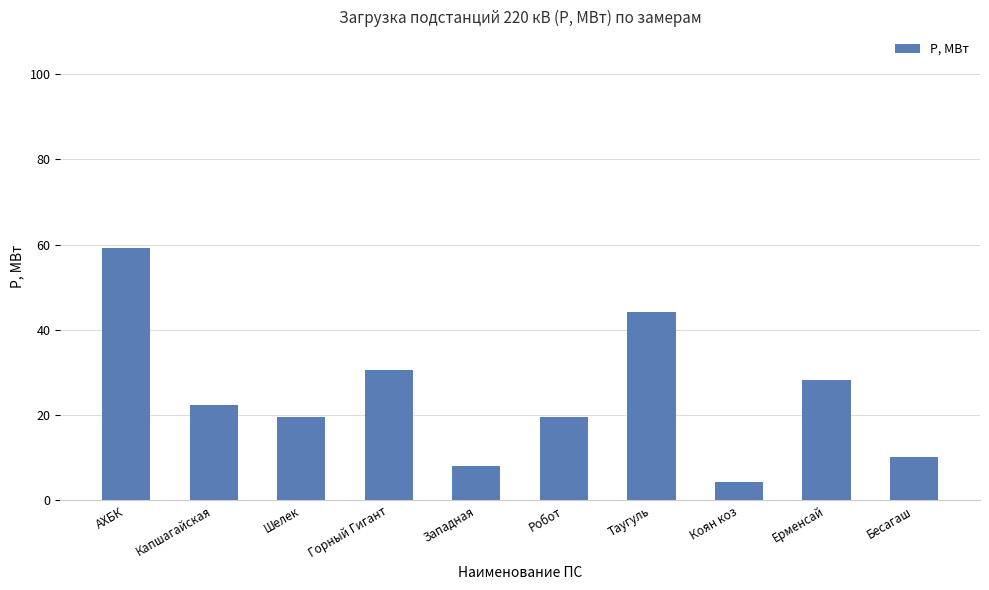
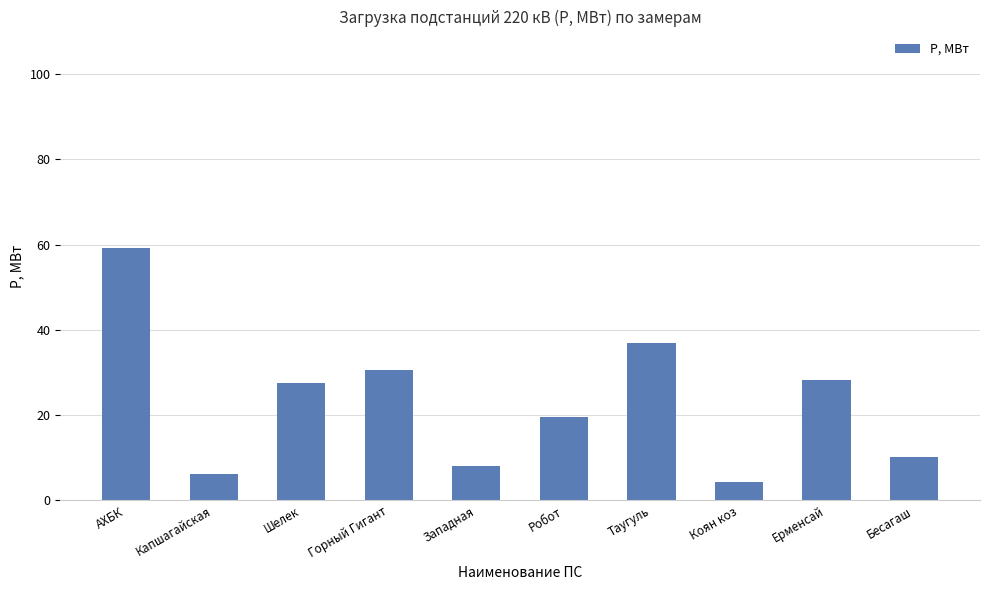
Капшагайская: 22 -> 6
Шелек: 19 -> 28
Таугуль: 44 -> 37
